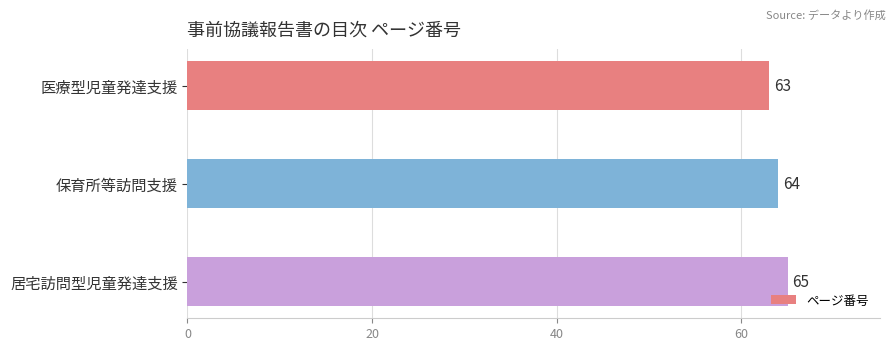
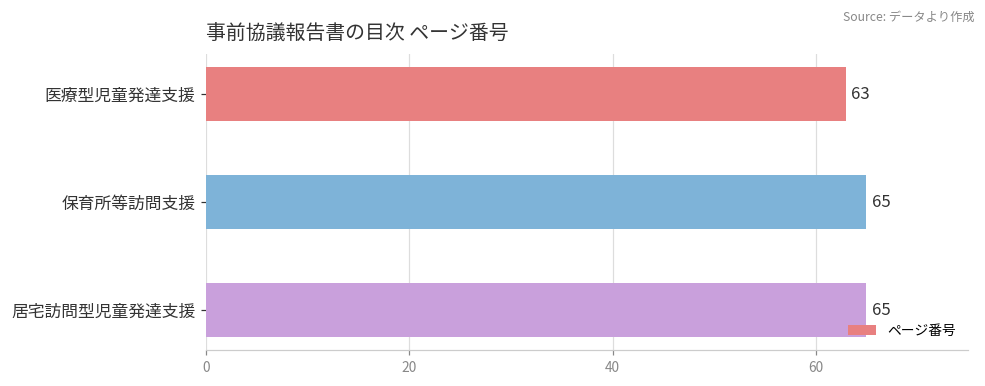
保育所等訪問支援: 64 -> 65
